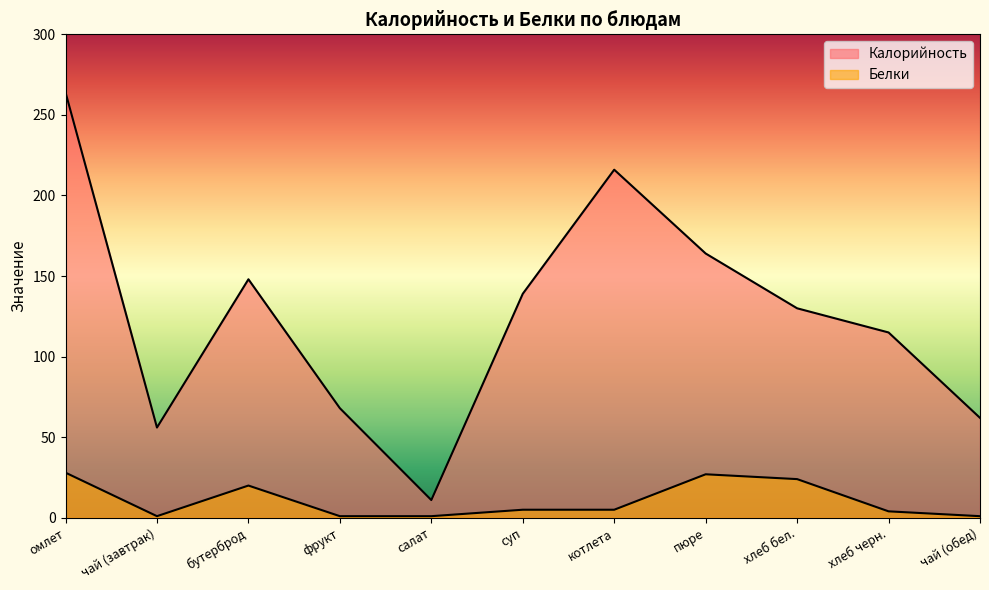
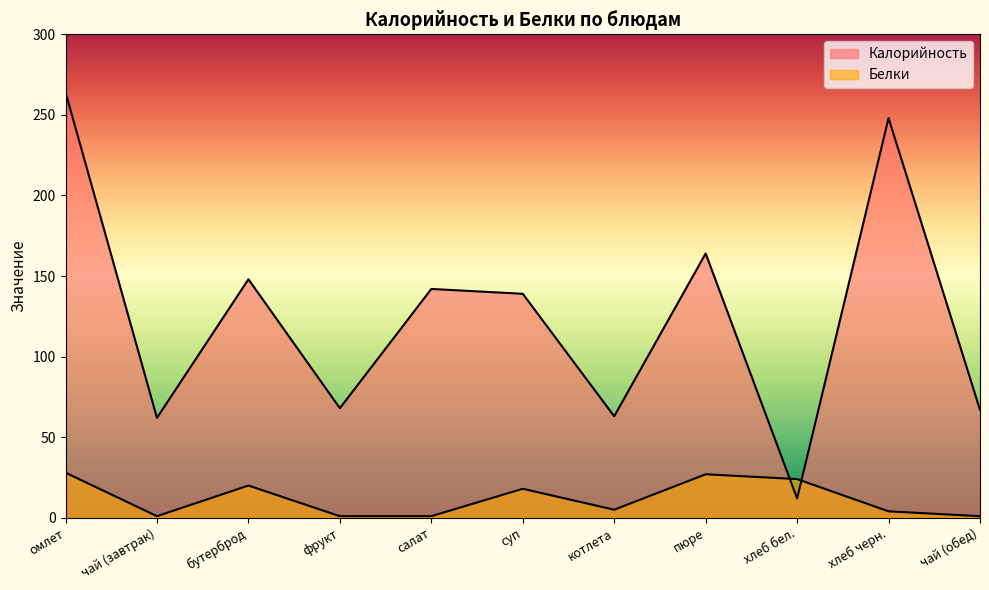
Калорийность, чай (завтрак): 56 -> 62
Калорийность, салат: 11 -> 142
Белки, суп: 5 -> 18
Калорийность, котлета: 216 -> 63
Калорийность, хлеб бел.: 130 -> 12
Калорийность, хлеб черн.: 115 -> 248
Калорийность, чай (обед): 62 -> 67
